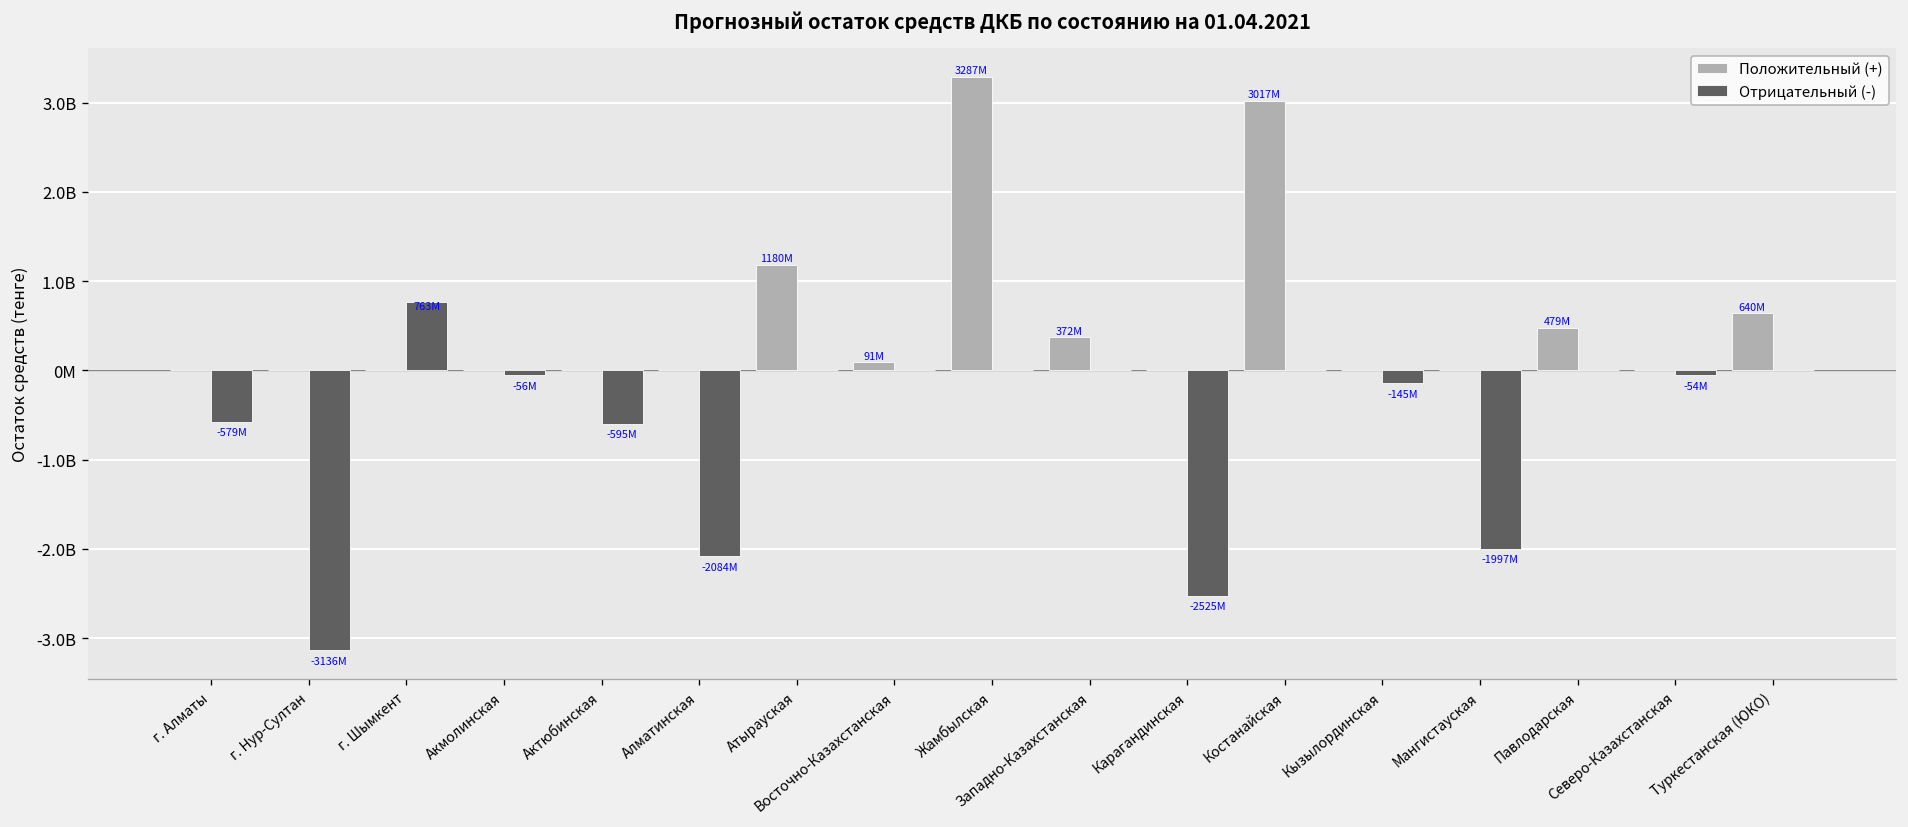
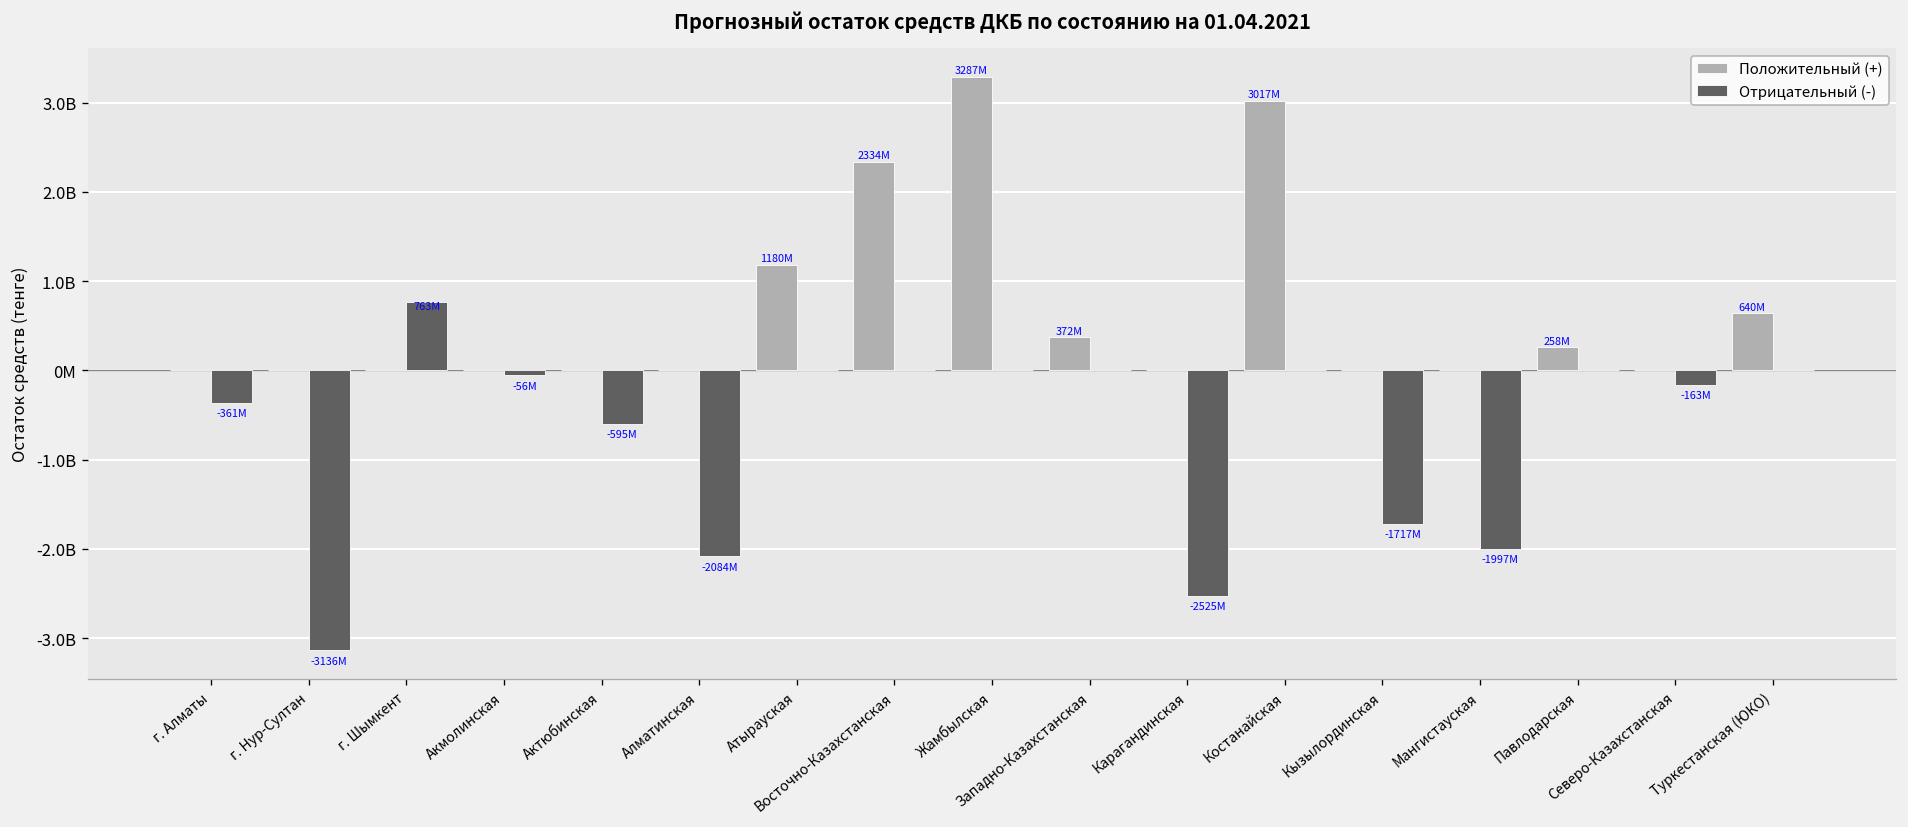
Отрицательный (-), г. Алматы: -579M -> -361M
Положительный (+), Восточно-Казахстанская: 91M -> 2334M
Отрицательный (-), Кызылординская: -145M -> -1717M
Положительный (+), Павлодарская: 479M -> 258M
Отрицательный (-), Северо-Казахстанская: -54M -> -163M
